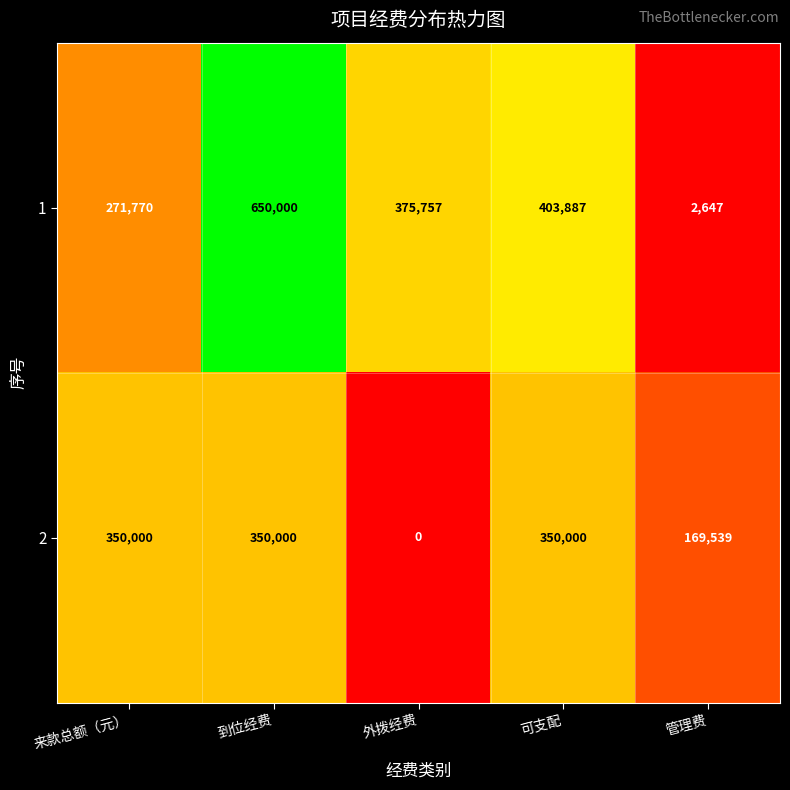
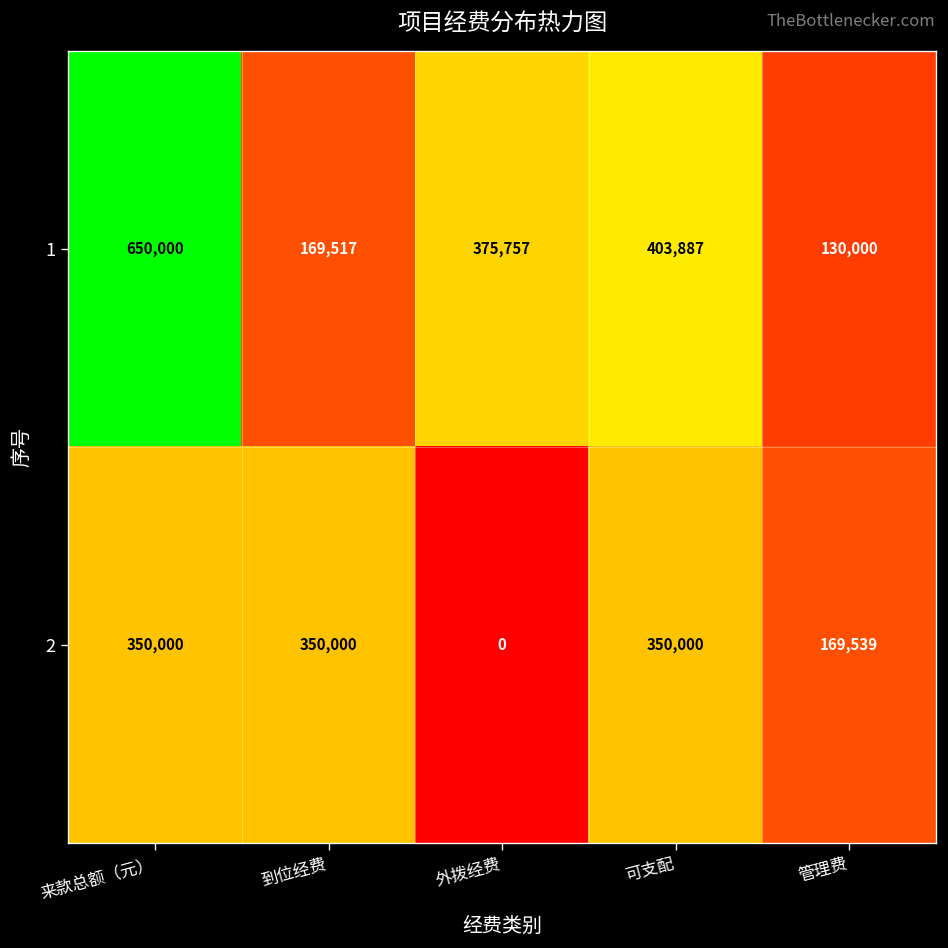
1, 来款总额（元）: 271,770 -> 650,000
1, 到位经费: 650,000 -> 169,517
1, 管理费: 2,647 -> 130,000
